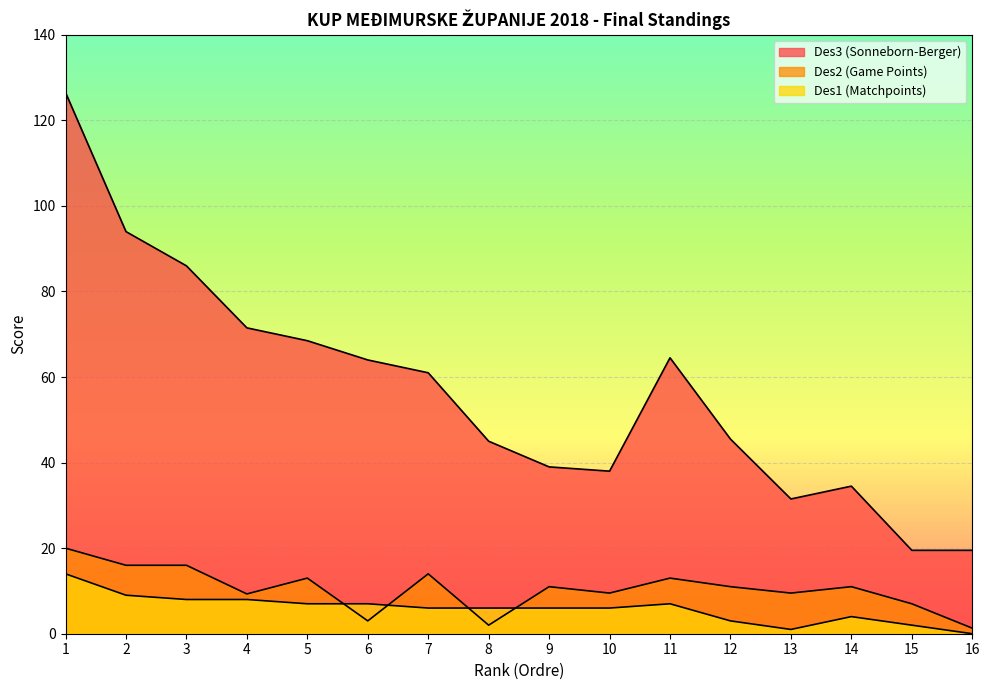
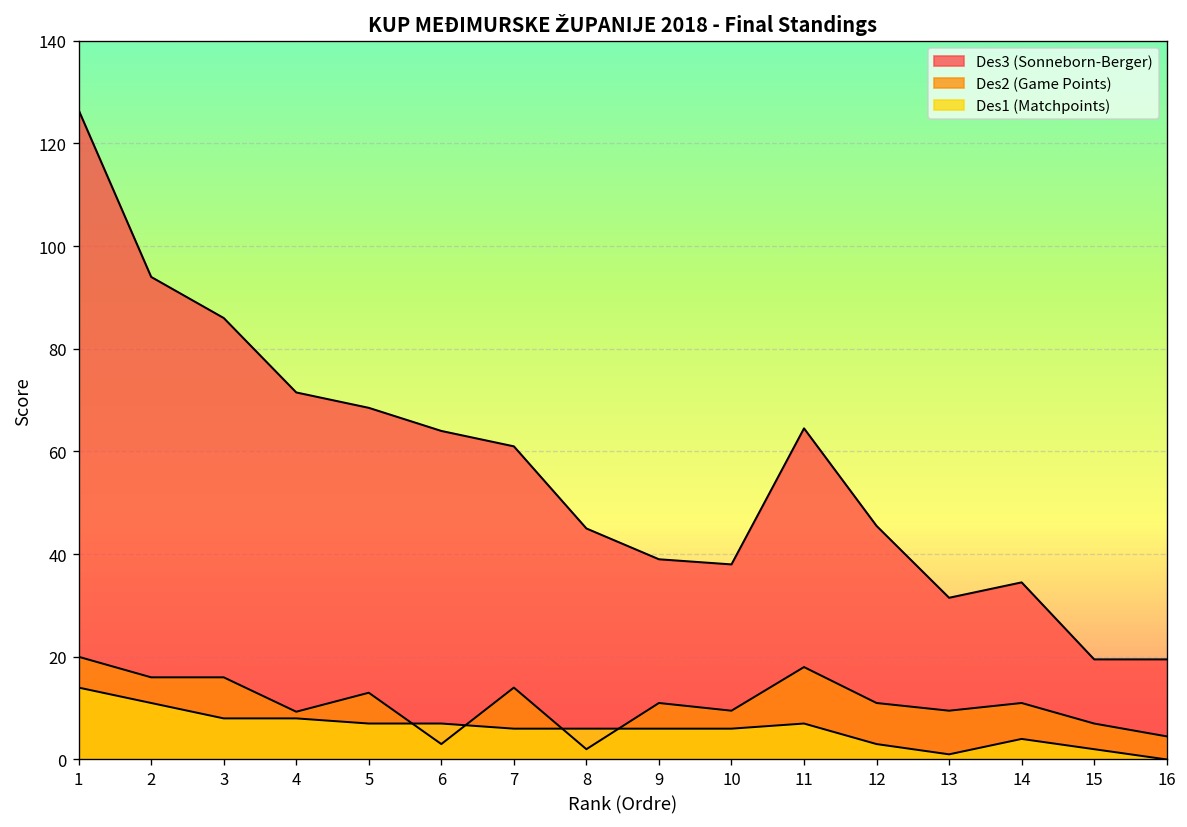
Des1 (Matchpoints), 2: 9 -> 11
Des2 (Game Points), 11: 13 -> 18
Des2 (Game Points), 16: 1 -> 5
